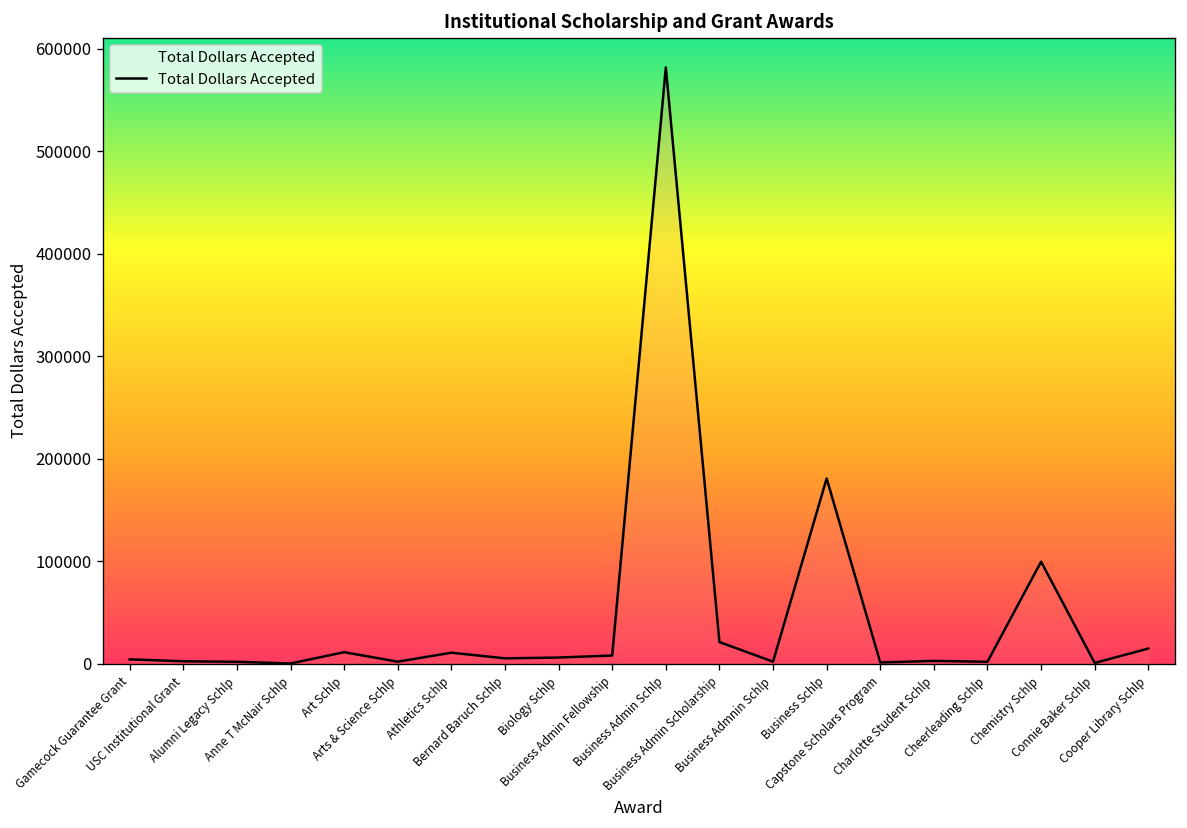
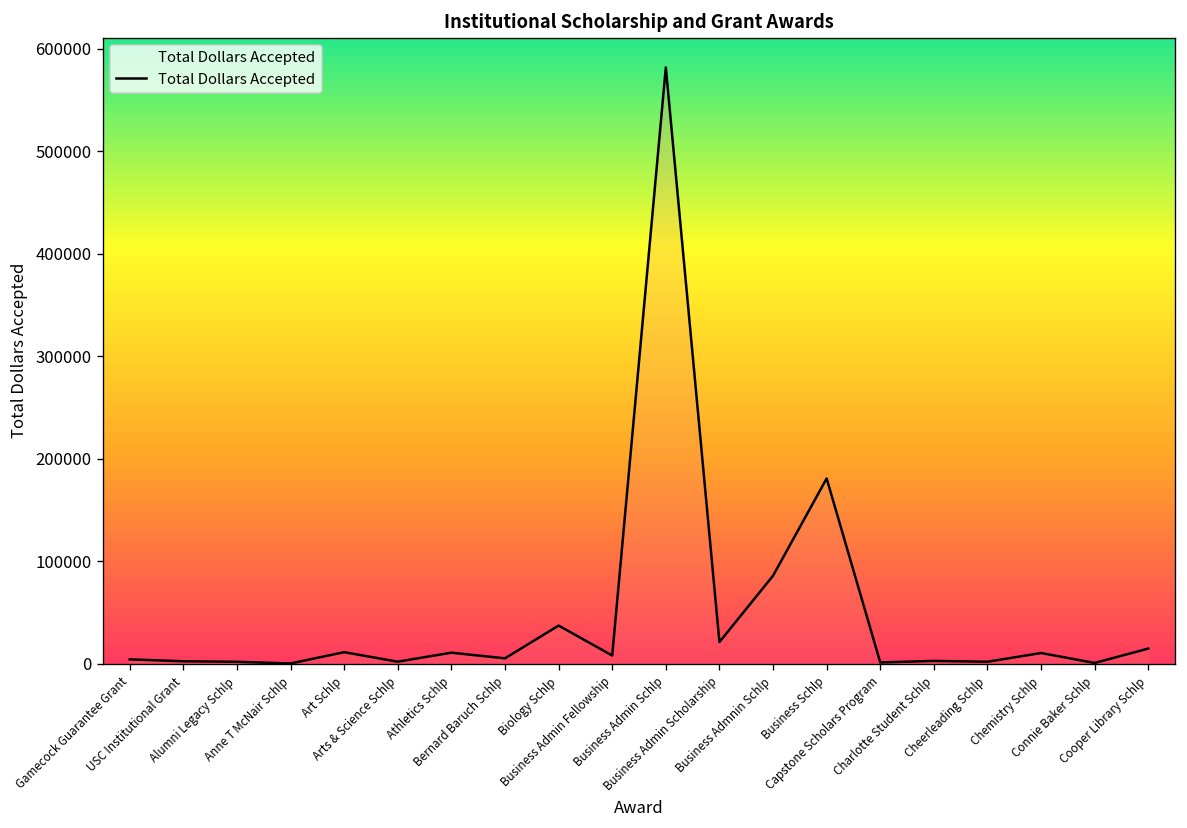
Biology Schlp: 10000 -> 40000
Business Admnin Schlp: 0 -> 90000
Chemistry Schlp: 100000 -> 10000
